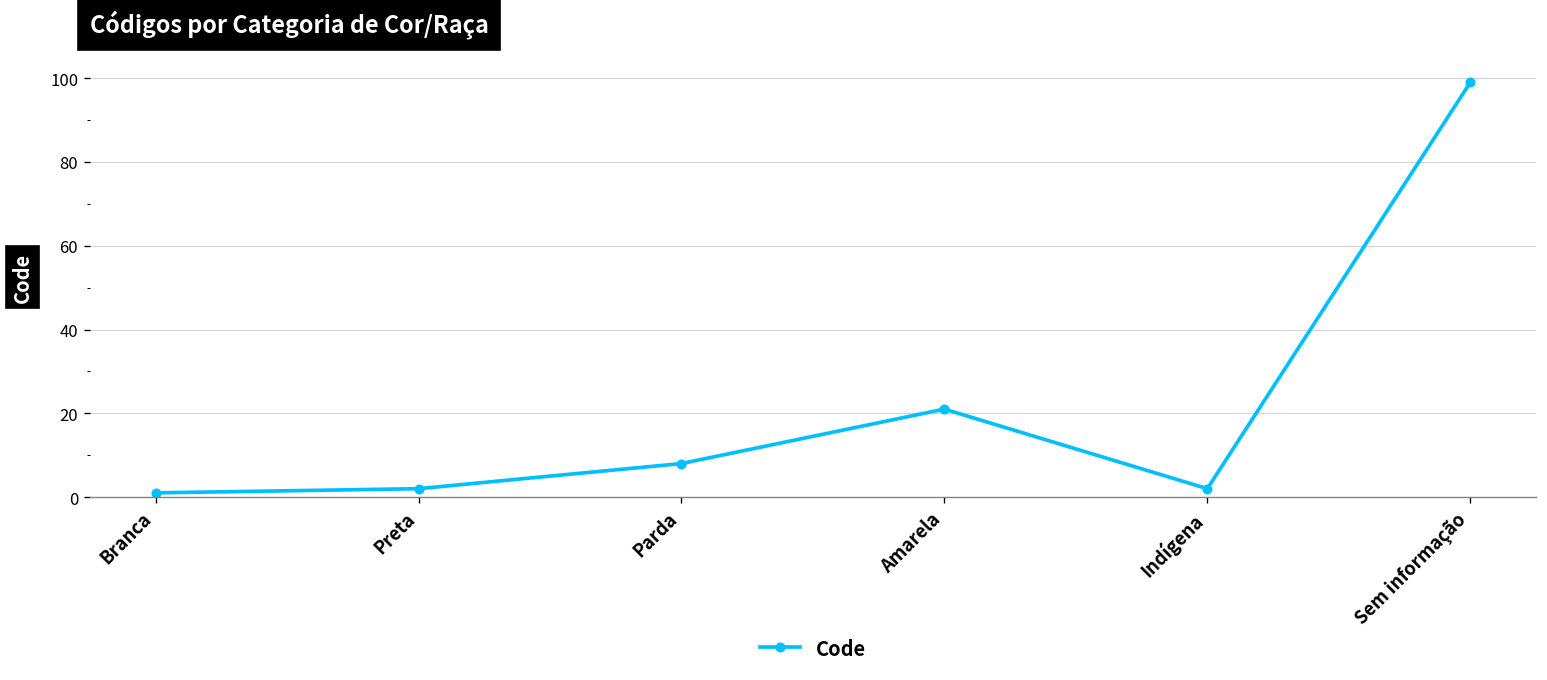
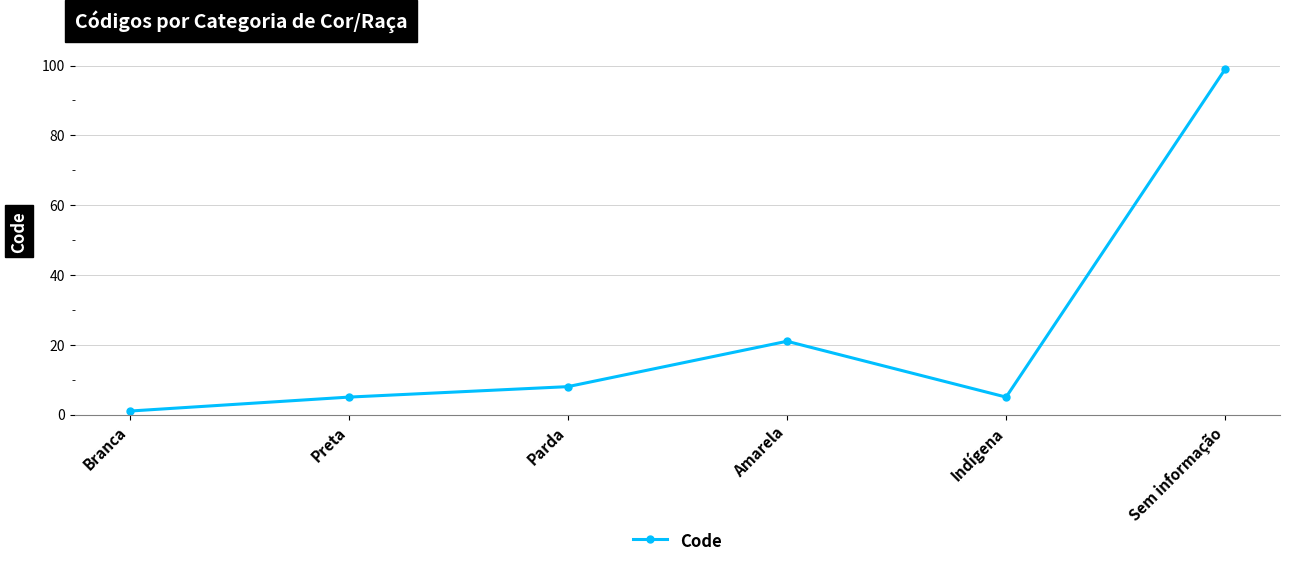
Preta: 2 -> 5
Indígena: 2 -> 5
